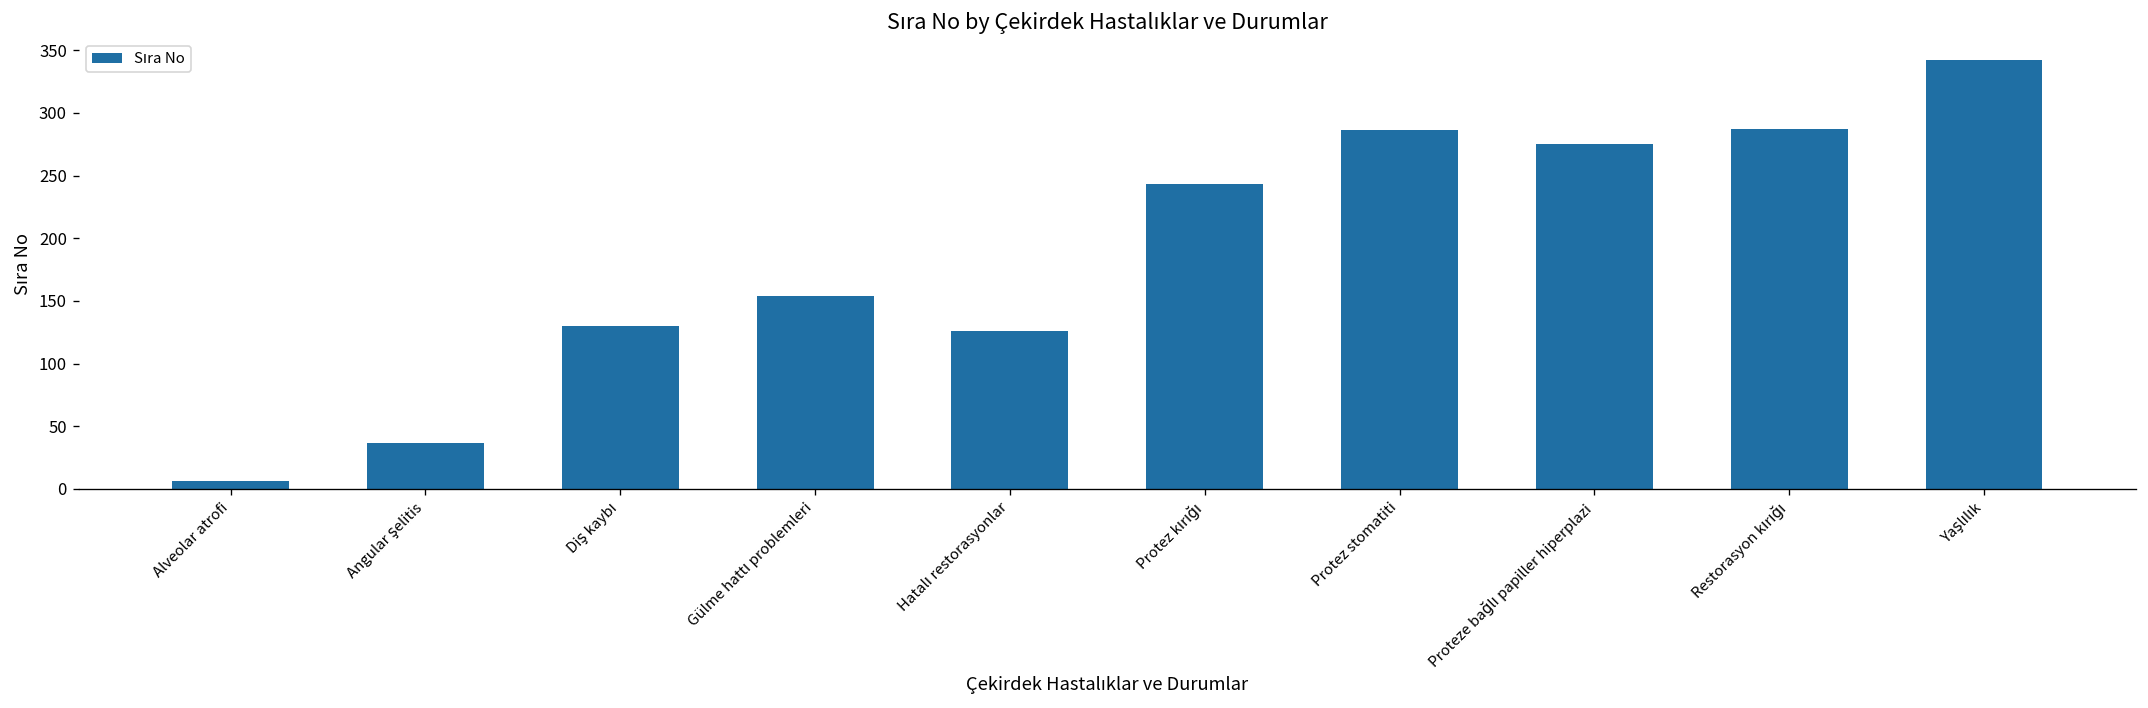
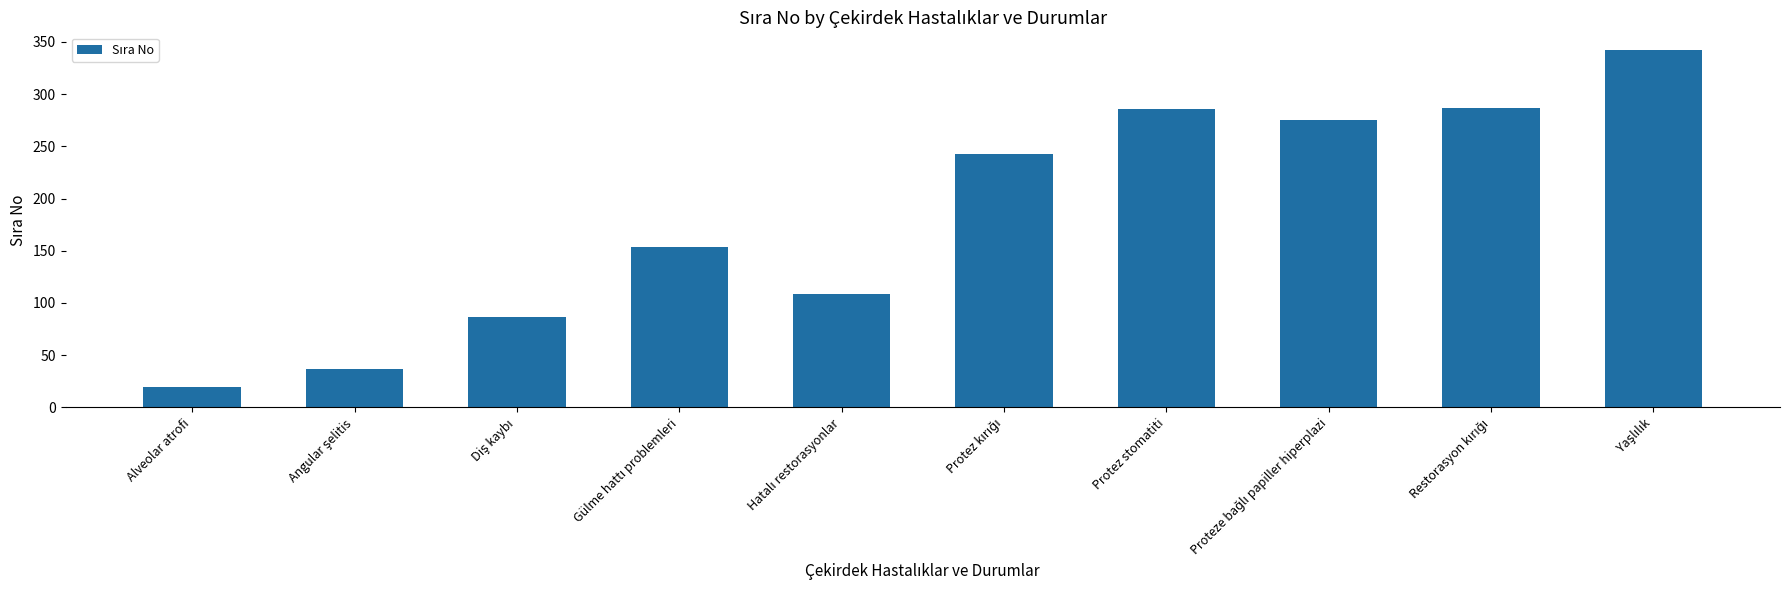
Alveolar atrofi: 6 -> 20
Diş kaybı: 130 -> 87
Hatalı restorasyonlar: 126 -> 109
